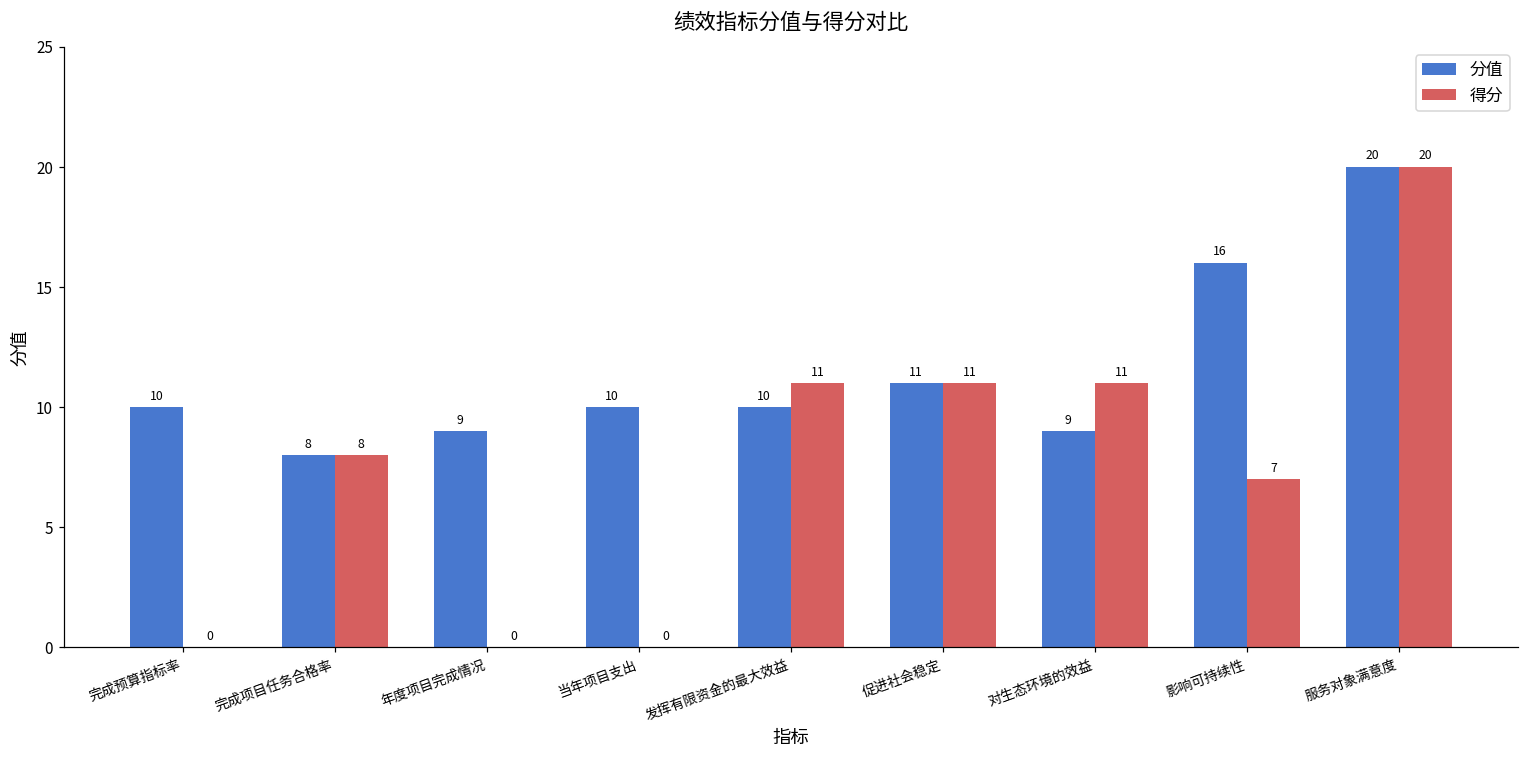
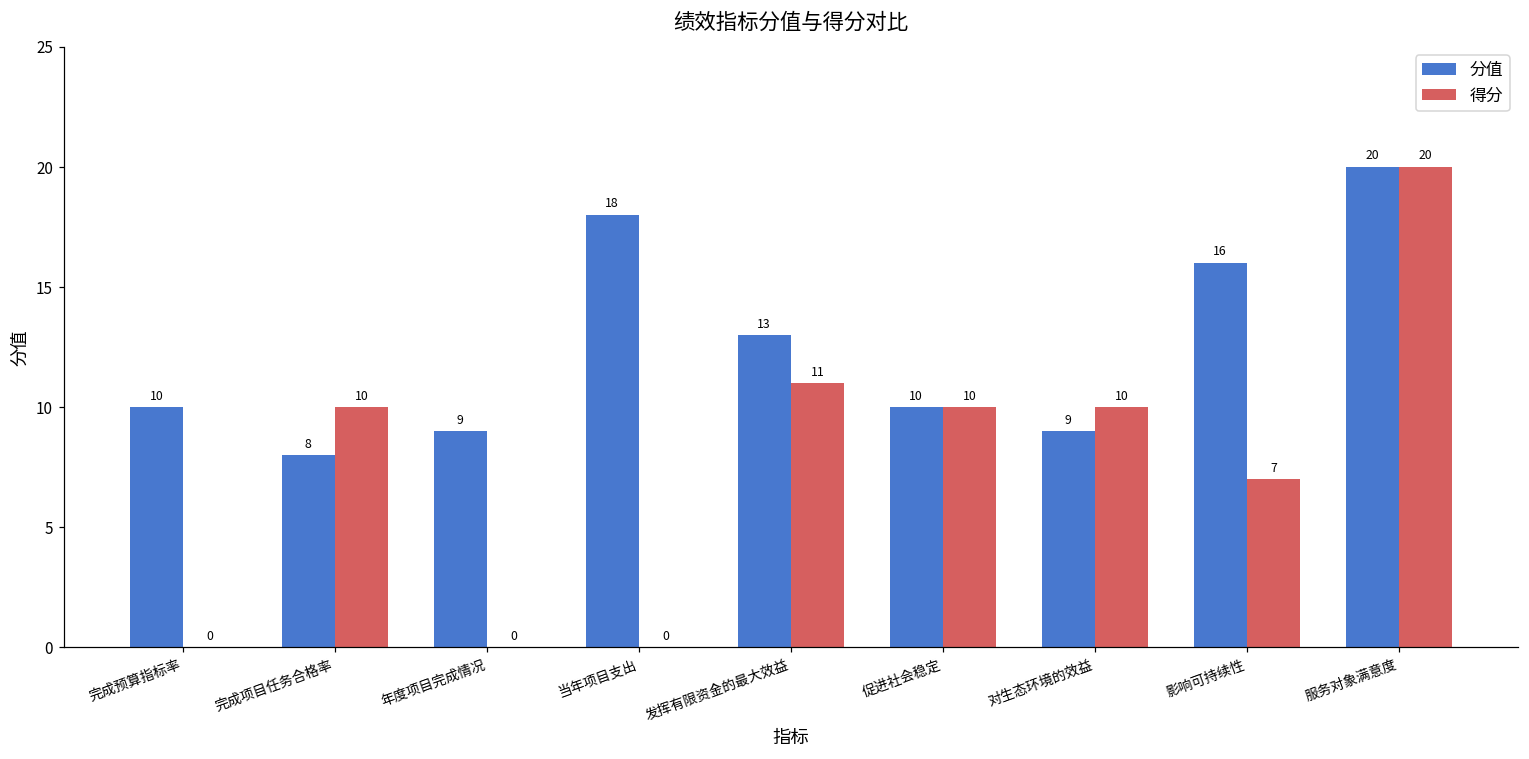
得分, 完成项目任务合格率: 8 -> 10
分值, 当年项目支出: 10 -> 18
分值, 发挥有限资金的最大效益: 10 -> 13
分值, 促进社会稳定: 11 -> 10
得分, 促进社会稳定: 11 -> 10
得分, 对生态环境的效益: 11 -> 10
